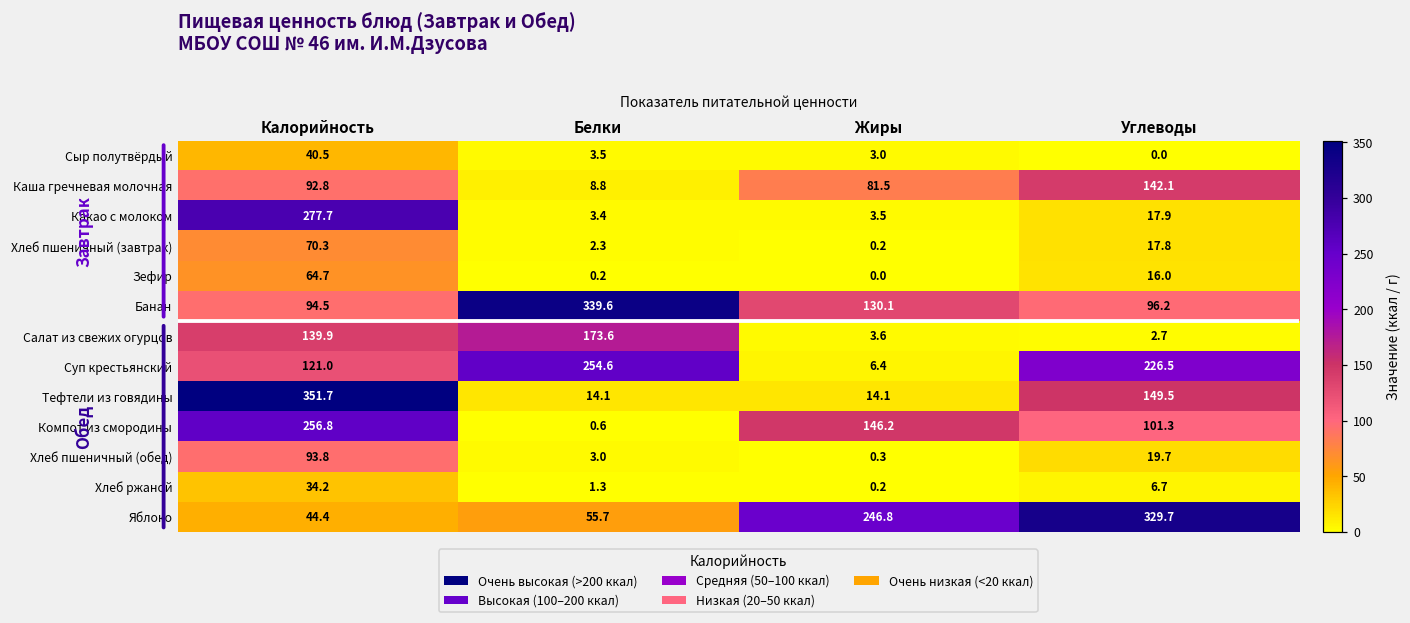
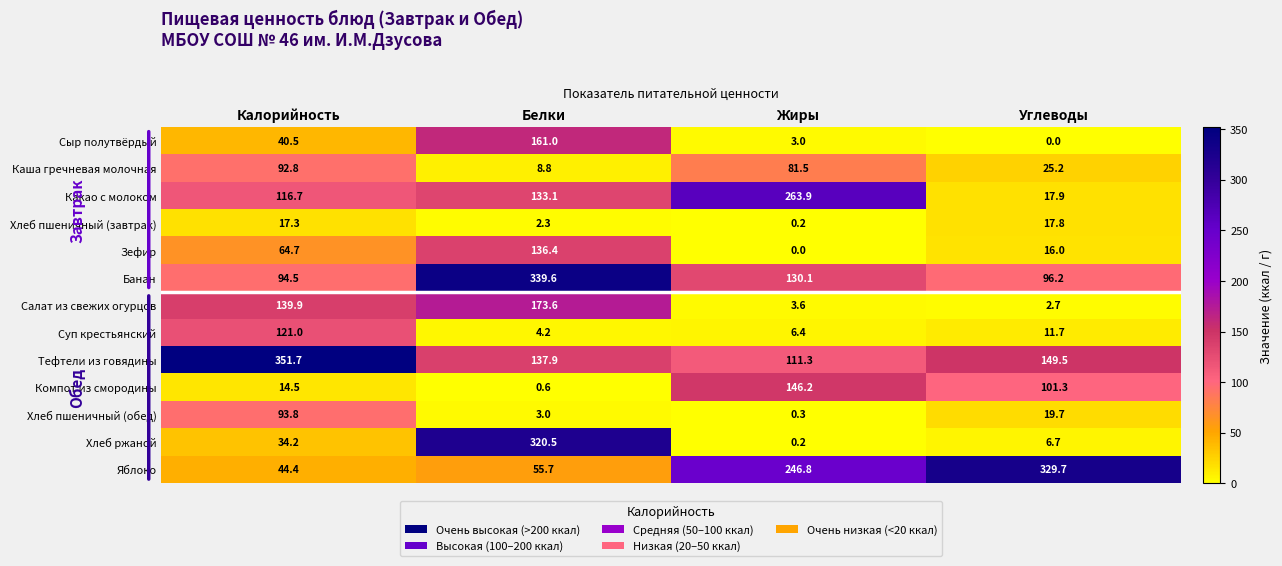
Сыр полутвёрдый, Белки: 3.5 -> 161.0
Каша гречневая молочная, Углеводы: 142.1 -> 25.2
Какао с молоком, Калорийность: 277.7 -> 116.7
Какао с молоком, Белки: 3.4 -> 133.1
Какао с молоком, Жиры: 3.5 -> 263.9
Хлеб пшеничный (завтрак), Калорийность: 70.3 -> 17.3
Зефир, Белки: 0.2 -> 136.4
Суп крестьянский, Белки: 254.6 -> 4.2
Суп крестьянский, Углеводы: 226.5 -> 11.7
Тефтели из говядины, Белки: 14.1 -> 137.9
Тефтели из говядины, Жиры: 14.1 -> 111.3
Компот из смородины, Калорийность: 256.8 -> 14.5
Хлеб ржаной, Белки: 1.3 -> 320.5
